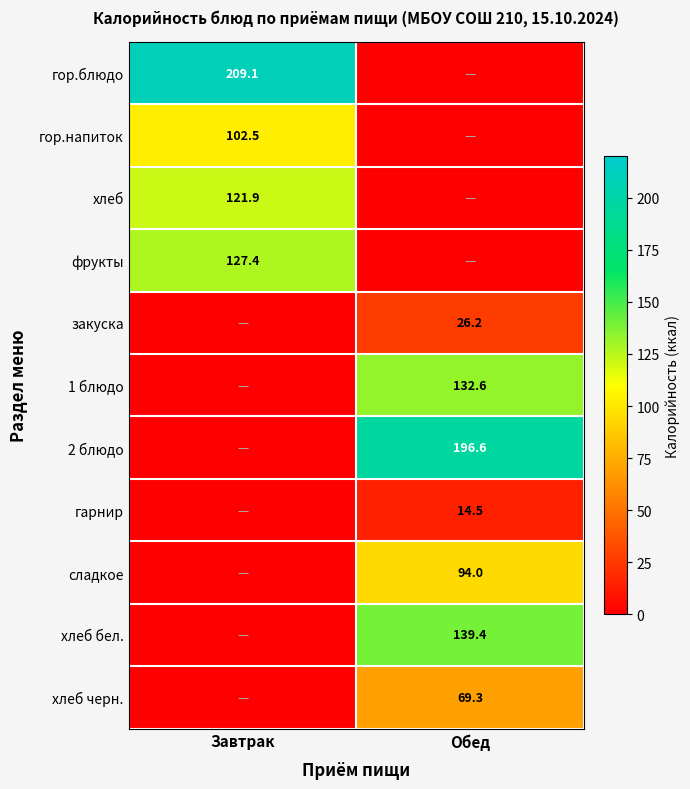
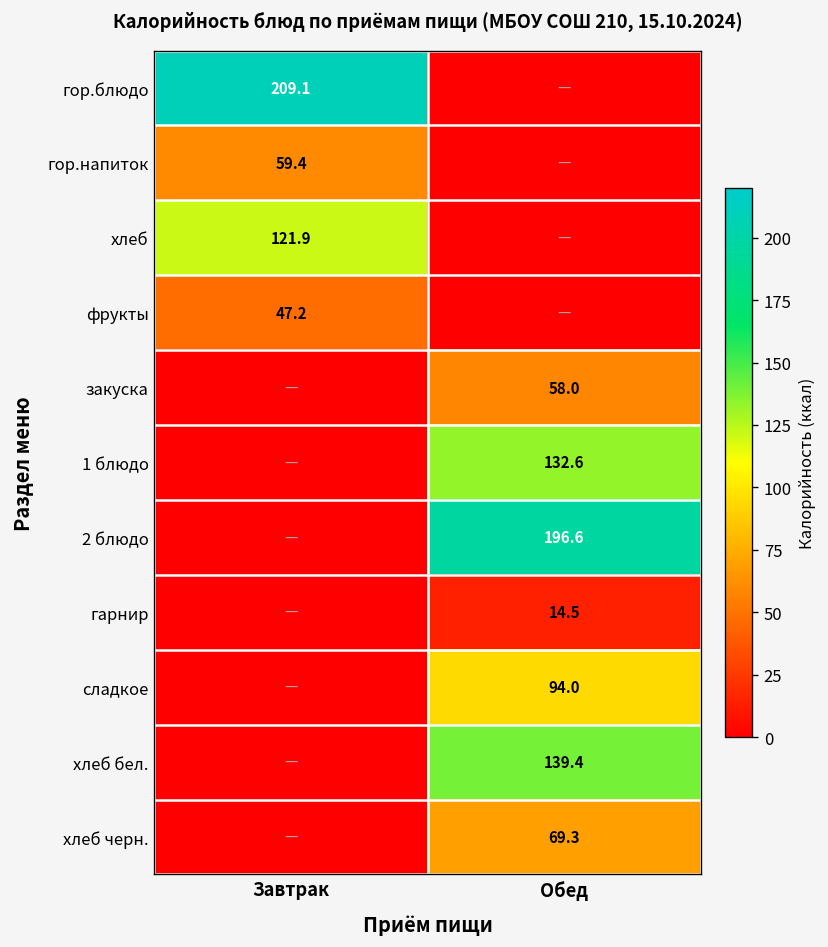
гор.напиток, Завтрак: 102.5 -> 59.4
фрукты, Завтрак: 127.4 -> 47.2
закуска, Обед: 26.2 -> 58.0
